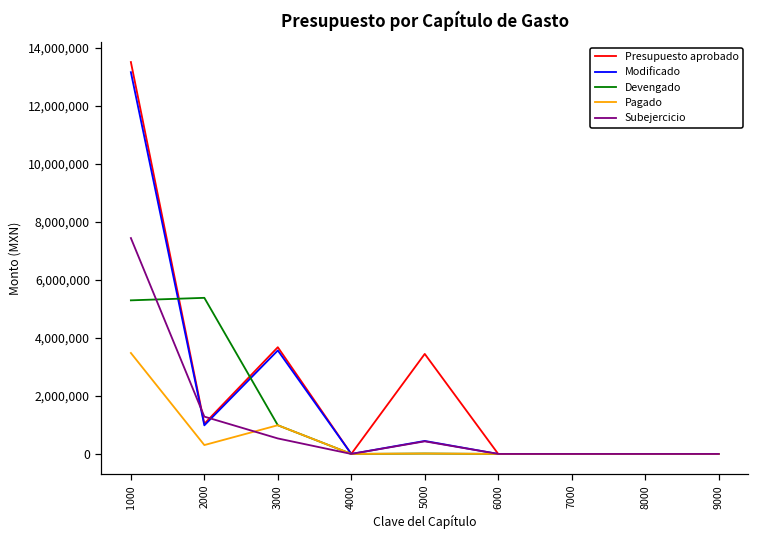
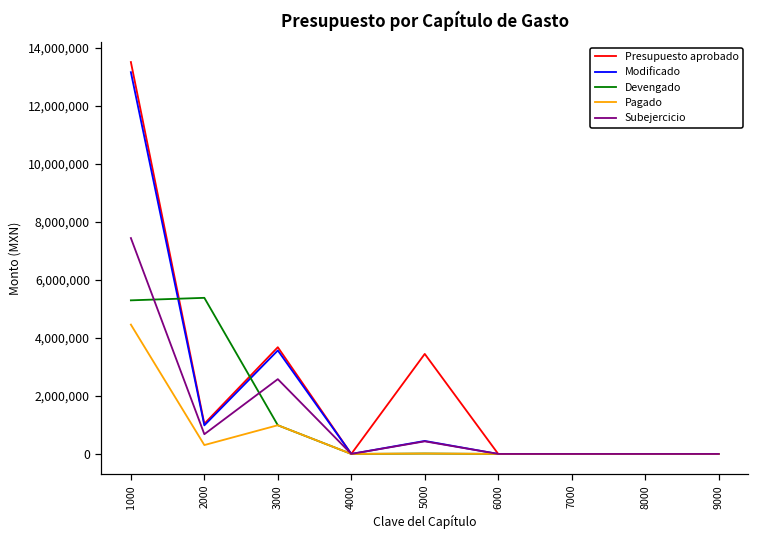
Pagado, 1000: 3,500,000 -> 4,500,000
Subejercicio, 2000: 1,300,000 -> 700,000
Subejercicio, 3000: 500,000 -> 2,600,000
